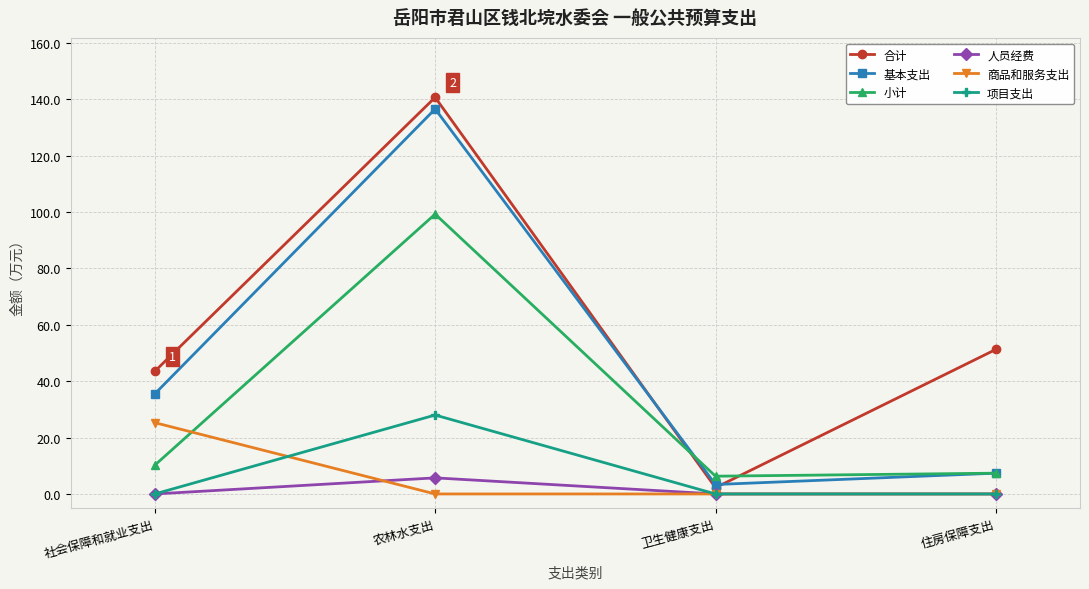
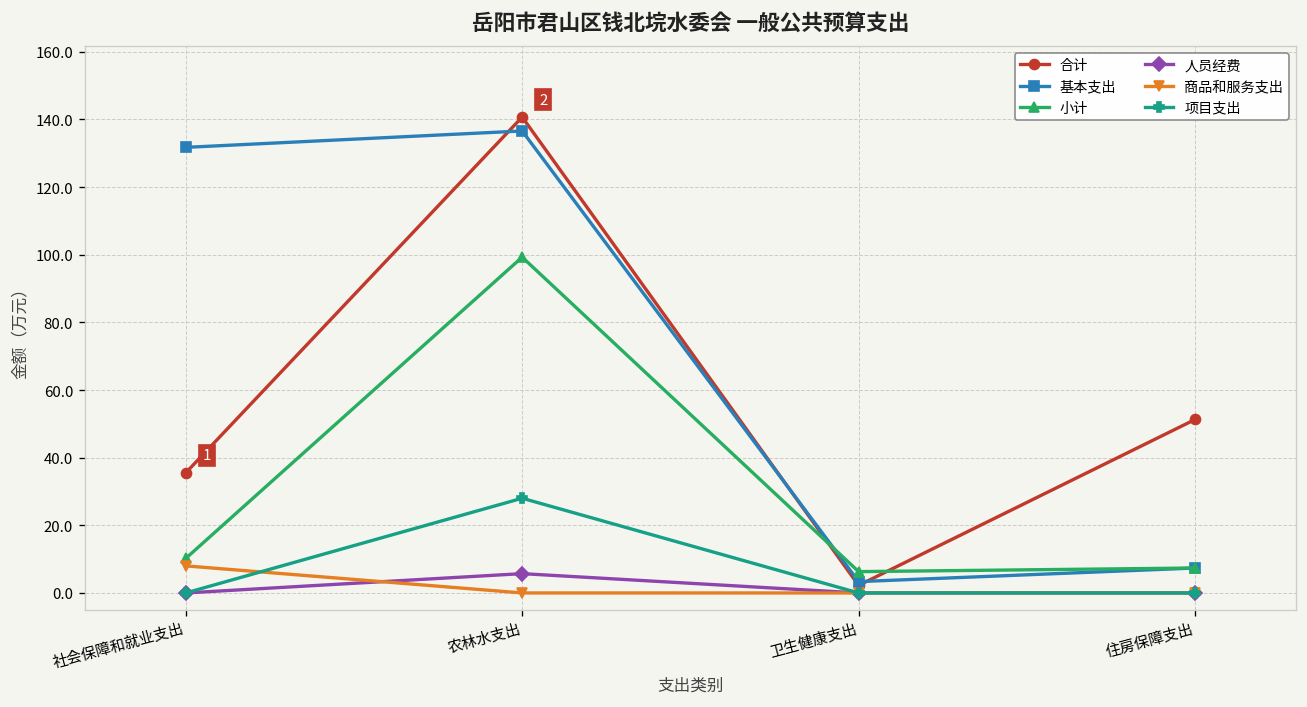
合计, 社会保障和就业支出: 44 -> 35
基本支出, 社会保障和就业支出: 35 -> 132
商品和服务支出, 社会保障和就业支出: 25 -> 8
